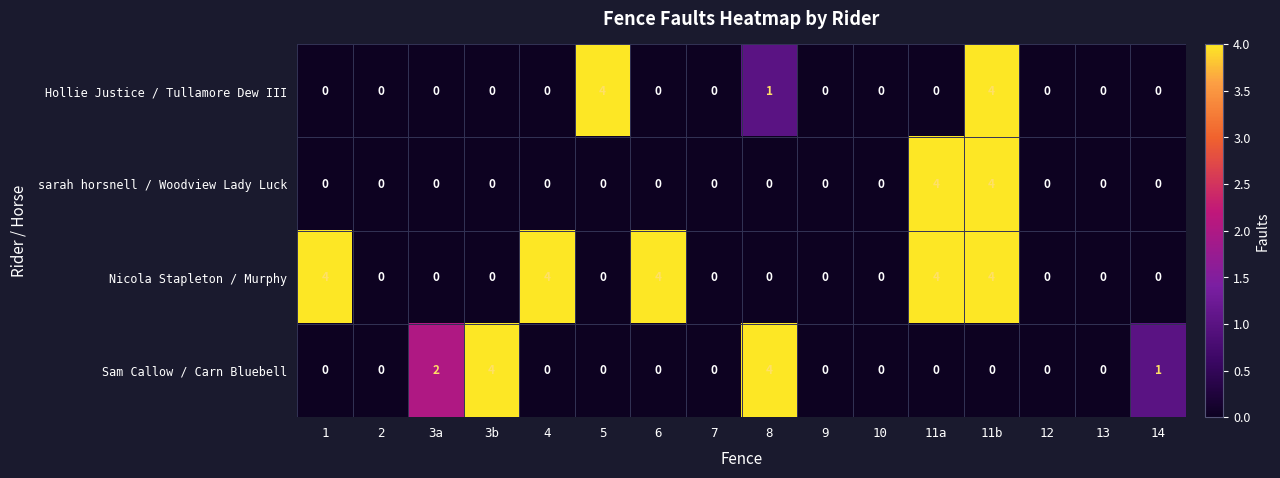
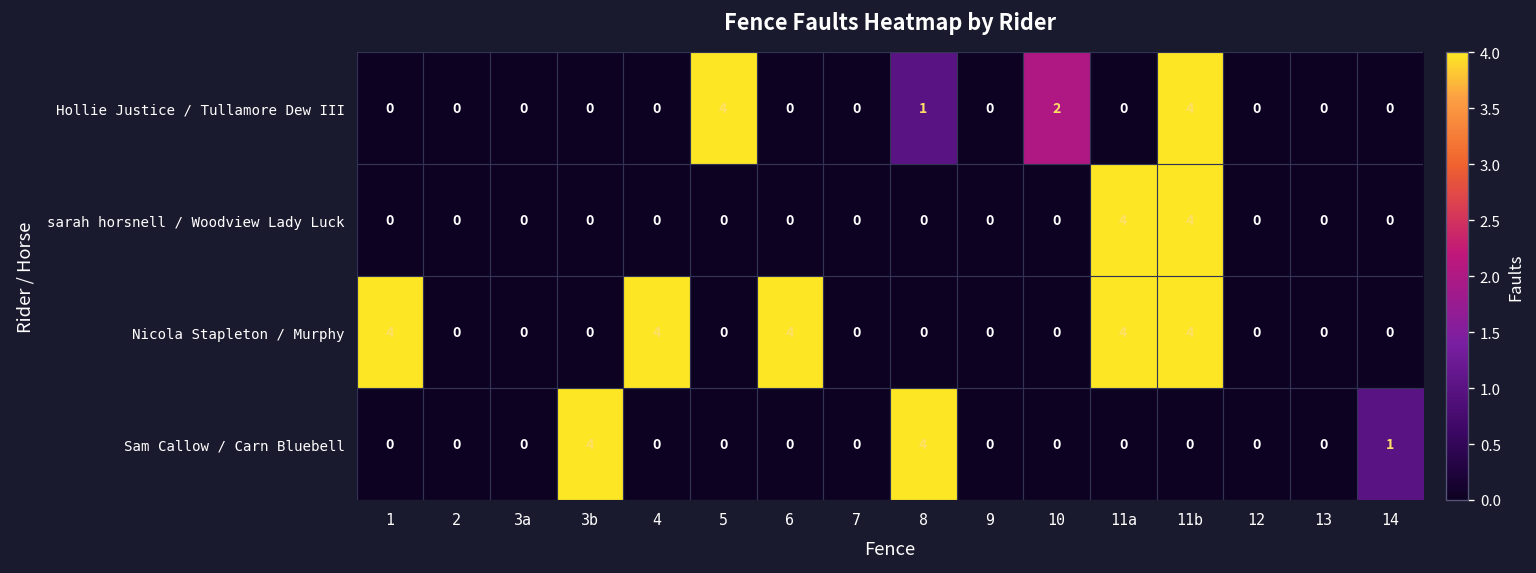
Hollie Justice / Tullamore Dew III, 10: 0 -> 2
Sam Callow / Carn Bluebell, 3a: 2 -> 0
